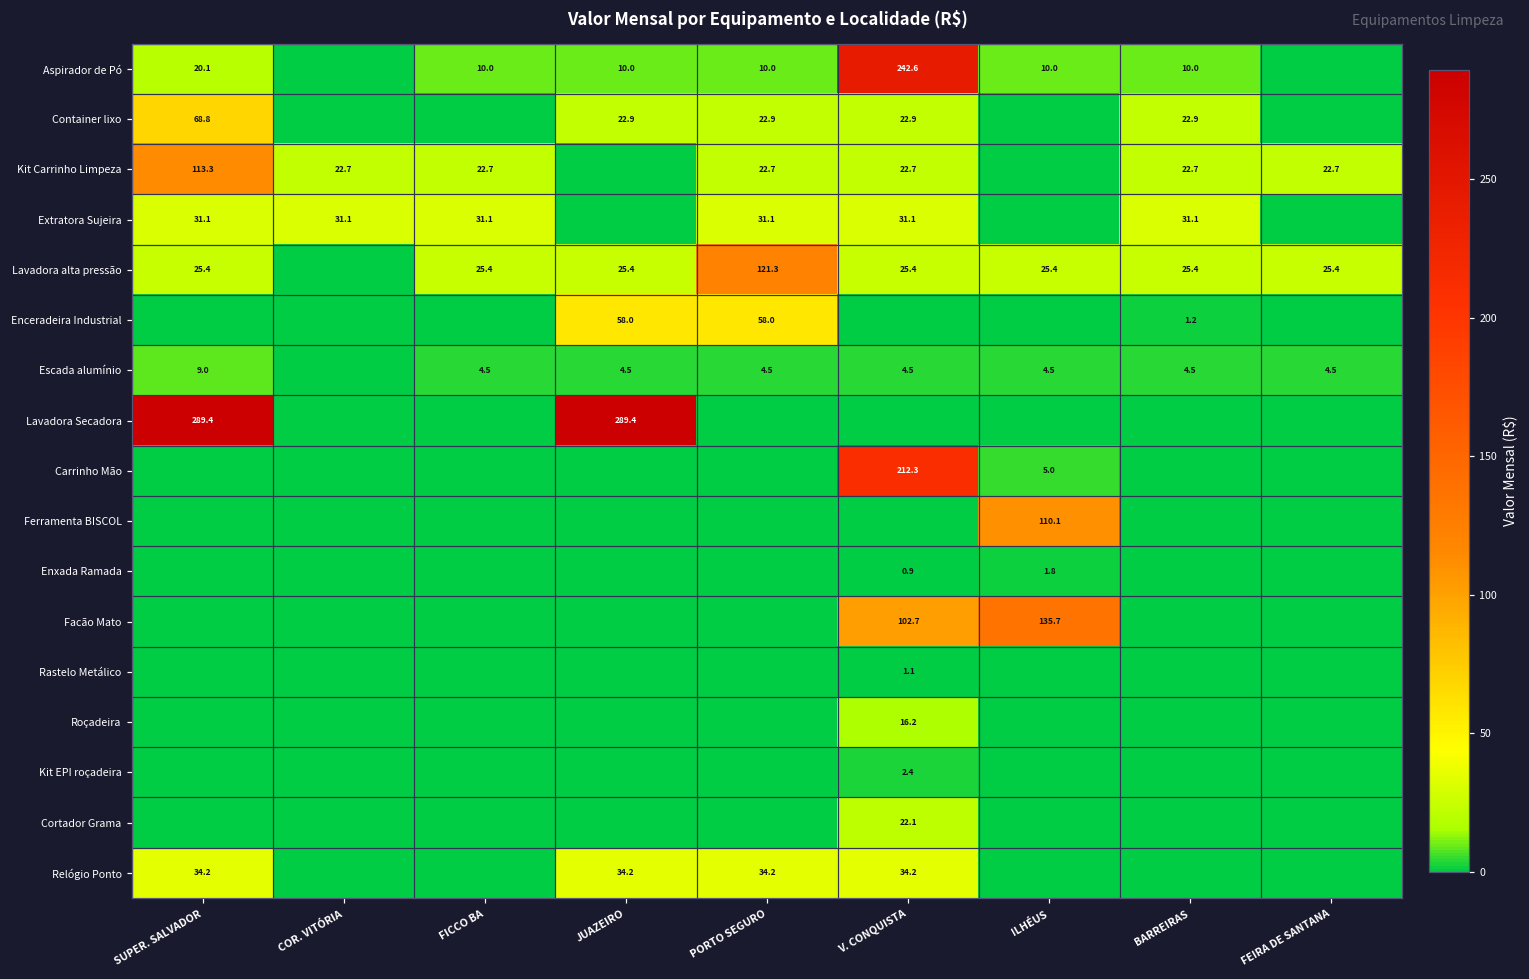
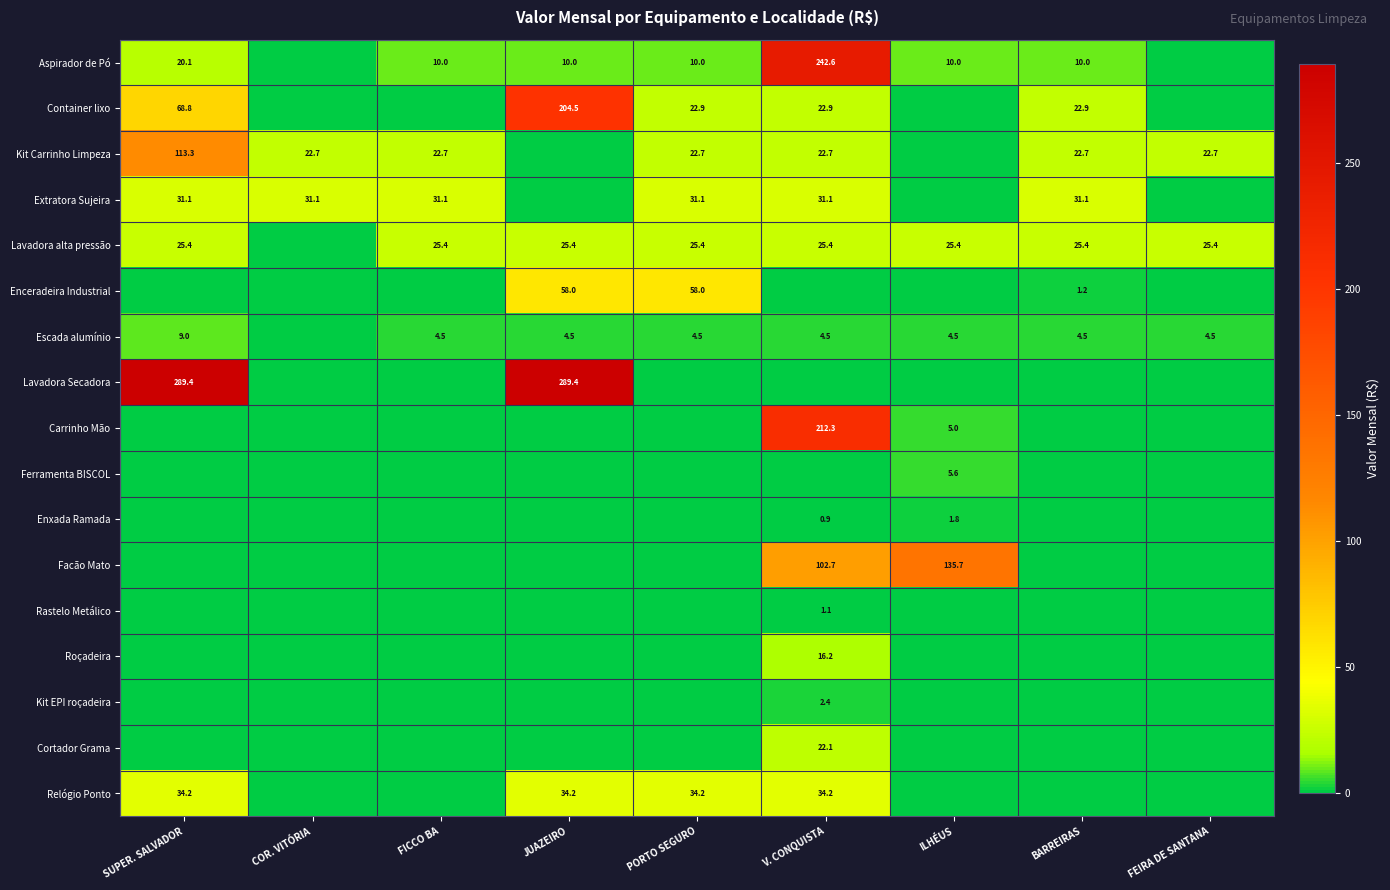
Container lixo, JUAZEIRO: 22.9 -> 204.5
Lavadora alta pressão, PORTO SEGURO: 121.3 -> 25.4
Ferramenta BISCOL, ILHÉUS: 110.1 -> 5.6
